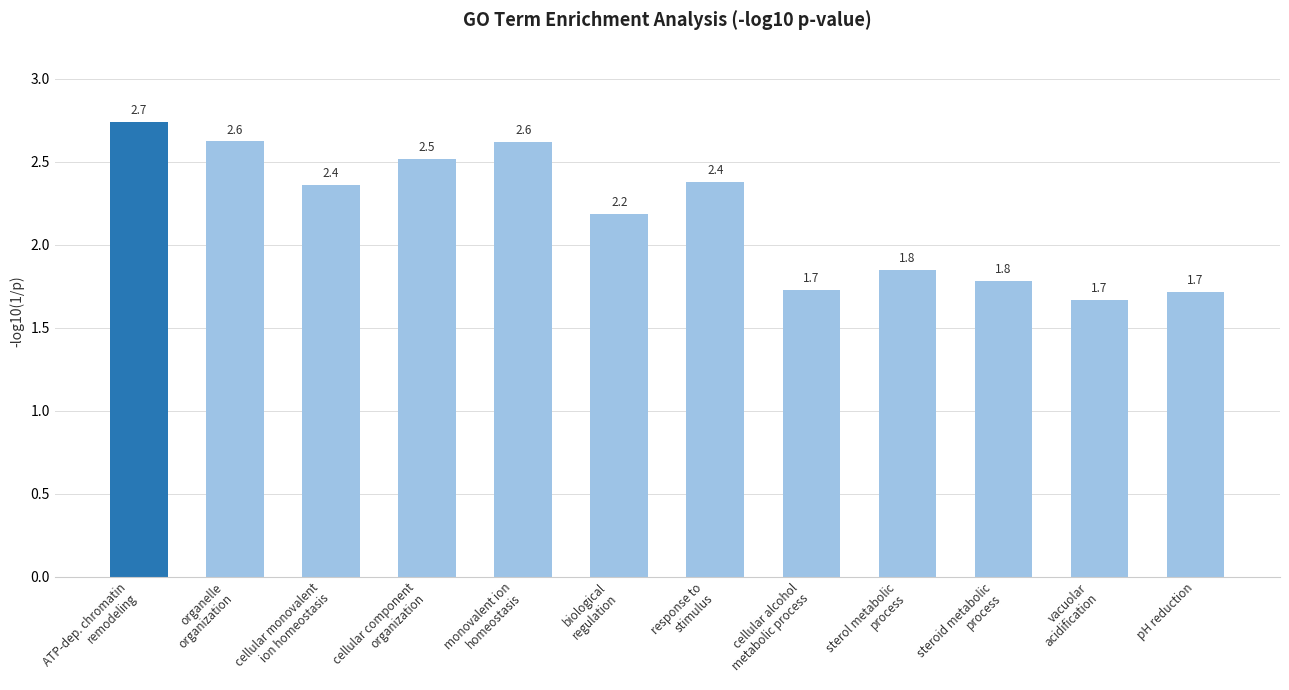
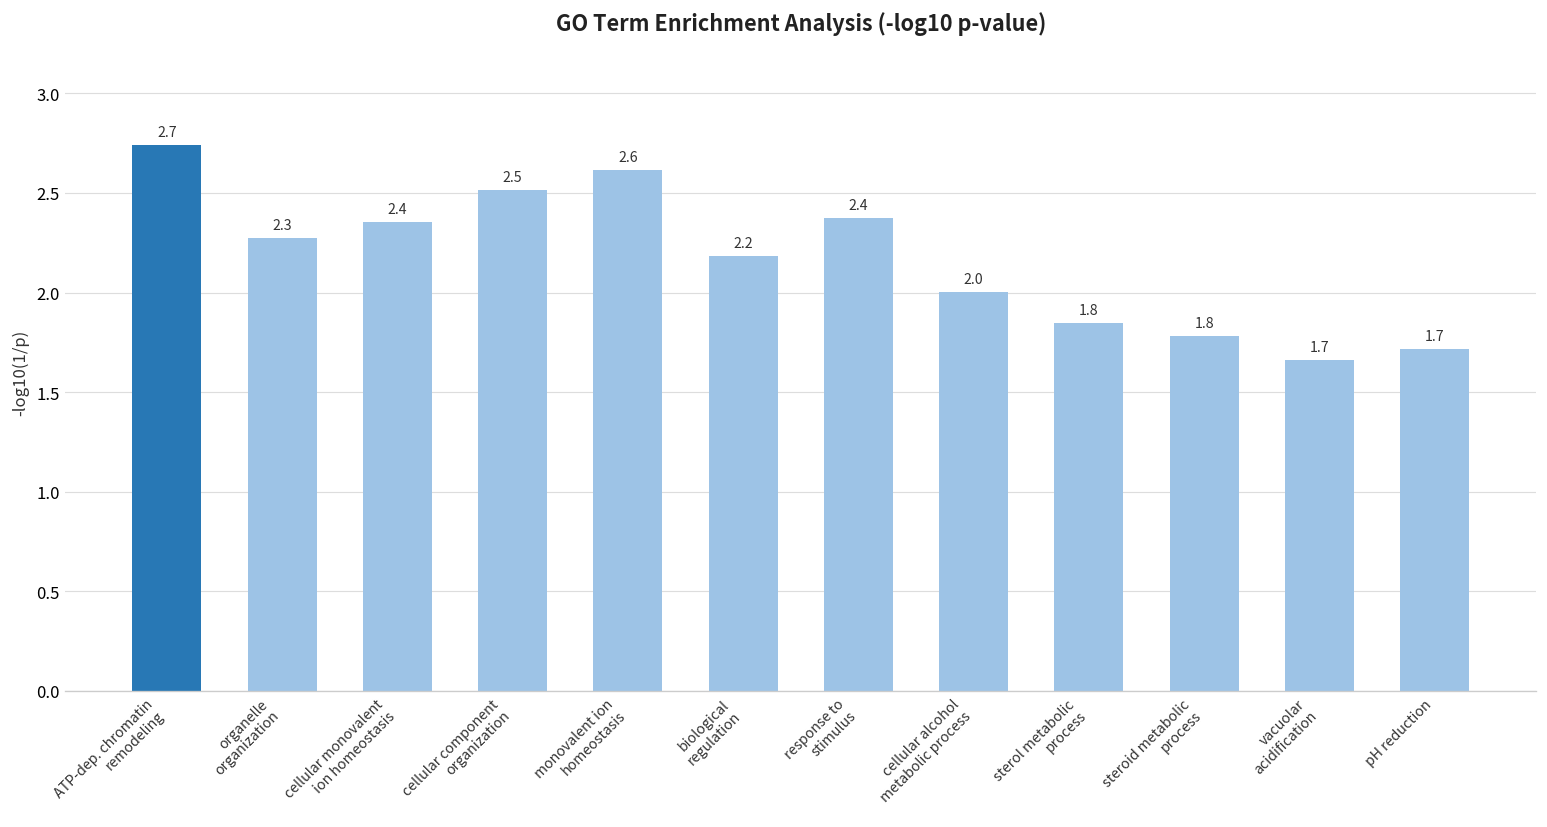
organelle organization: 2.6 -> 2.3
cellular alcohol metabolic process: 1.7 -> 2.0
